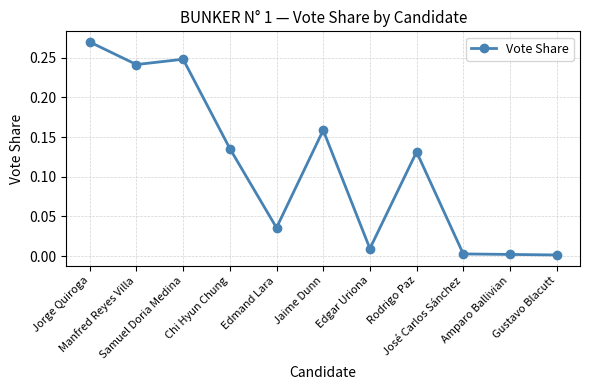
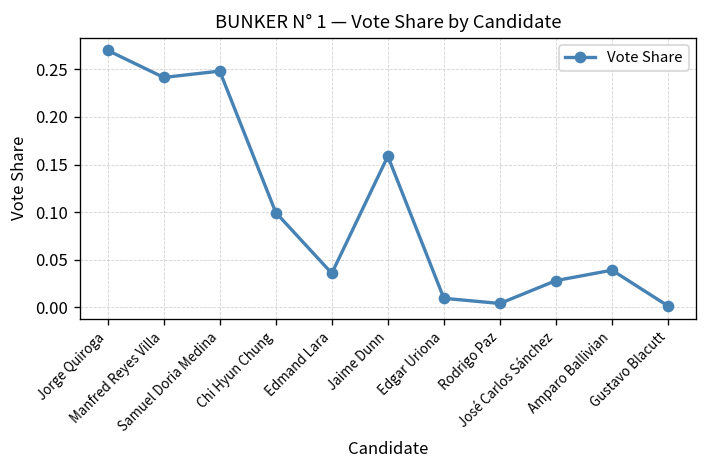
Chi Hyun Chung: 0.14 -> 0.10
Rodrigo Paz: 0.13 -> 0.00
José Carlos Sánchez: 0.00 -> 0.03
Amparo Ballivian: 0.00 -> 0.04
